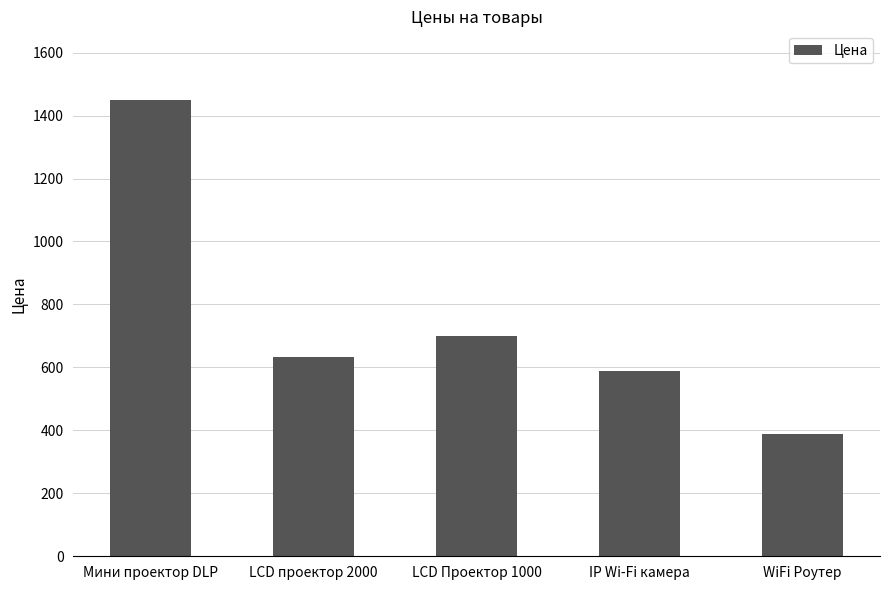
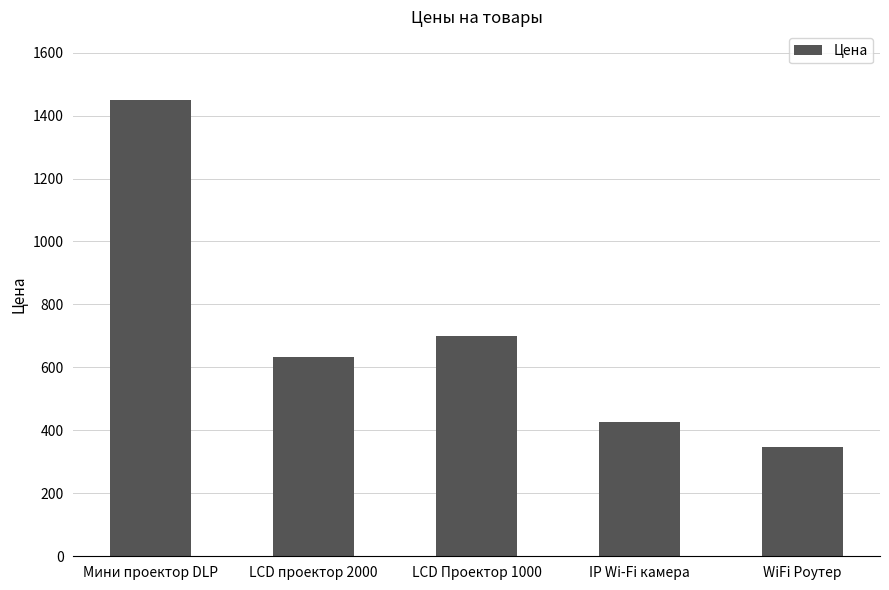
IP Wi-Fi камера: 590 -> 430
WiFi Роутер: 390 -> 350
